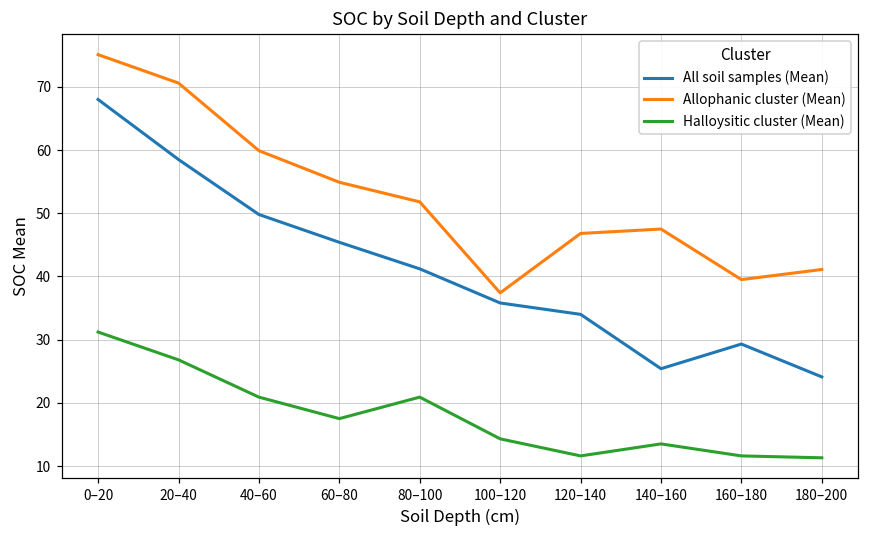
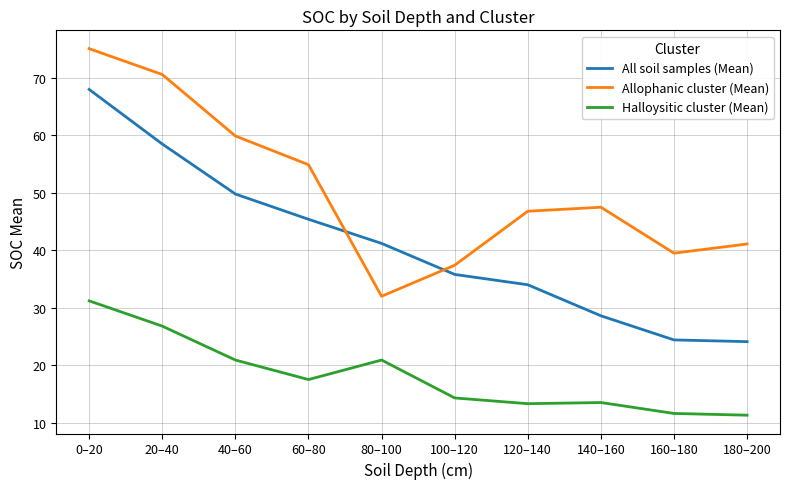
Allophanic cluster (Mean), 80–100: 52 -> 32
Halloysitic cluster (Mean), 120–140: 12 -> 13
All soil samples (Mean), 140–160: 25 -> 29
All soil samples (Mean), 160–180: 29 -> 24
